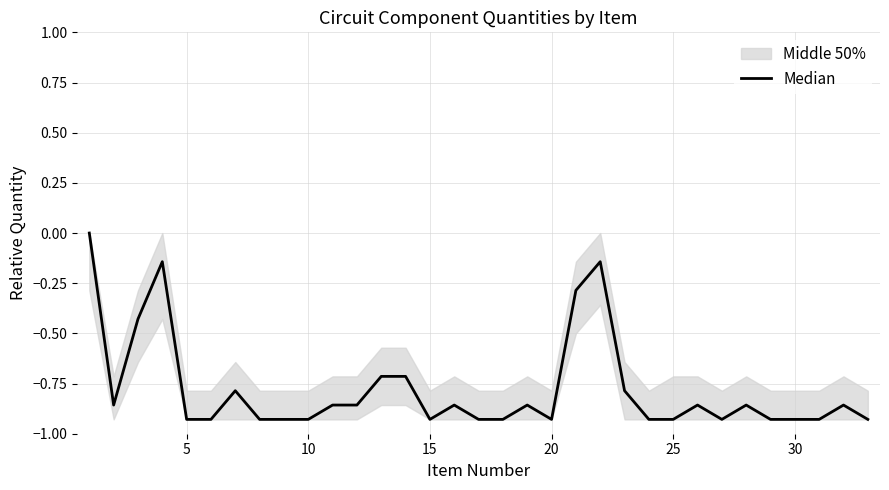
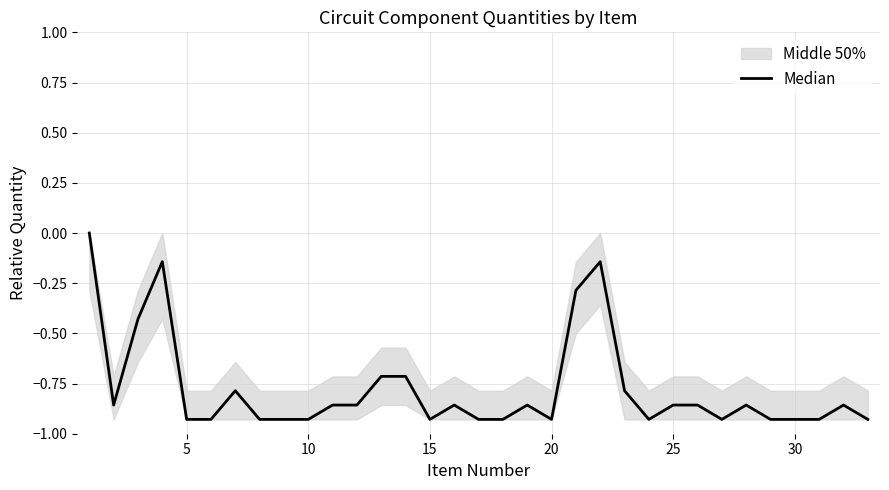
Median, 25: -0.93 -> -0.86
